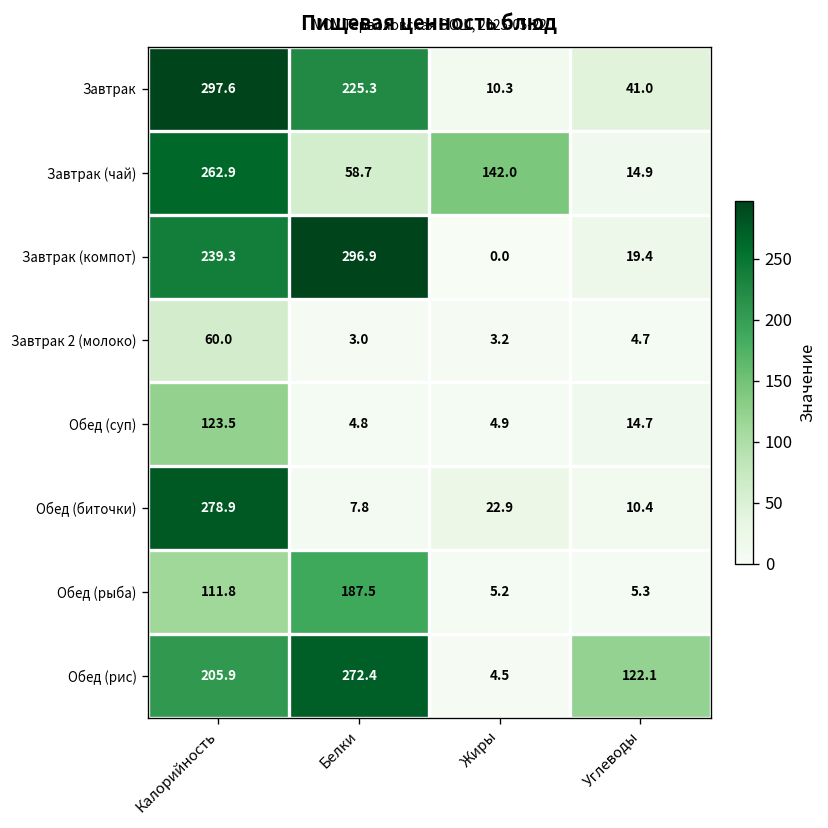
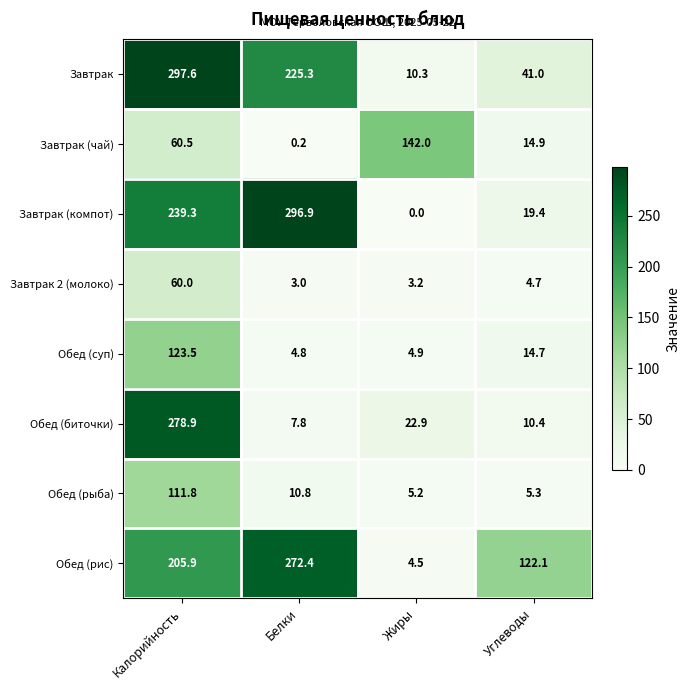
Завтрак (чай), Калорийность: 262.9 -> 60.5
Завтрак (чай), Белки: 58.7 -> 0.2
Обед (рыба), Белки: 187.5 -> 10.8
